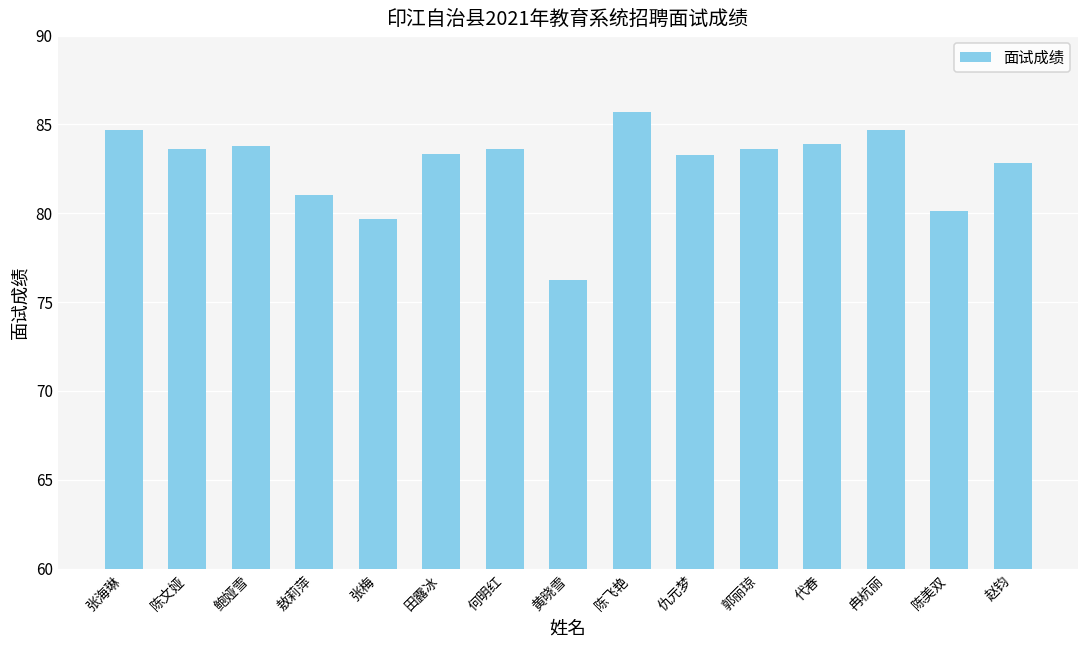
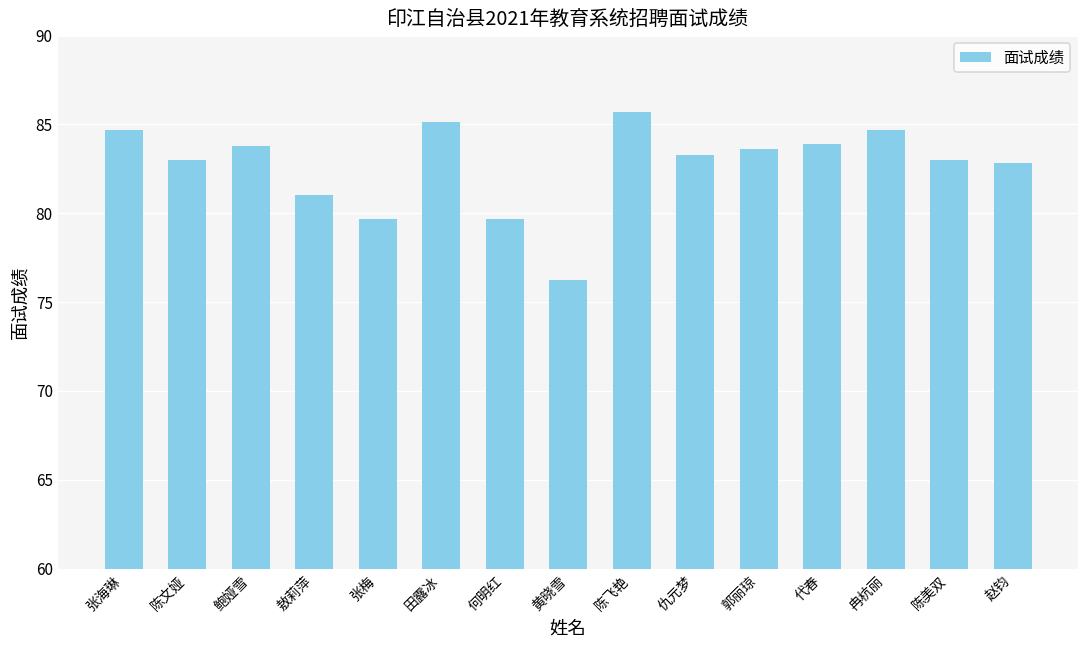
陈文娅: 83.6 -> 83.0
田露冰: 83.3 -> 85.1
何明红: 83.6 -> 79.7
陈美双: 80.1 -> 83.0
